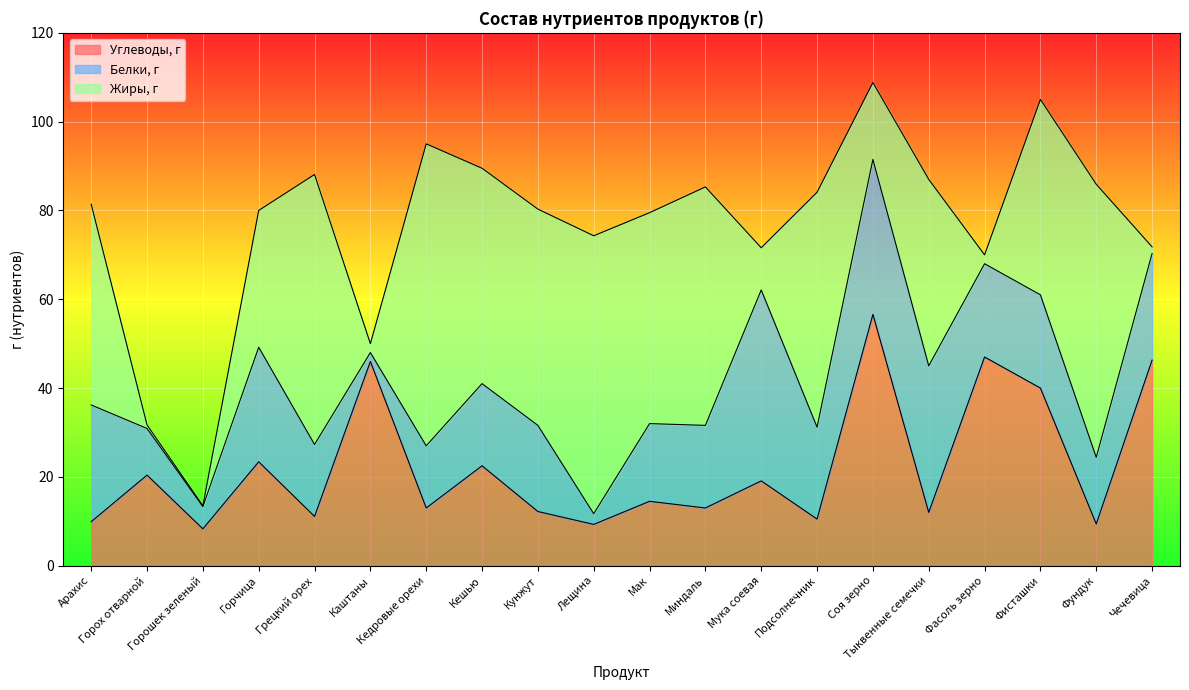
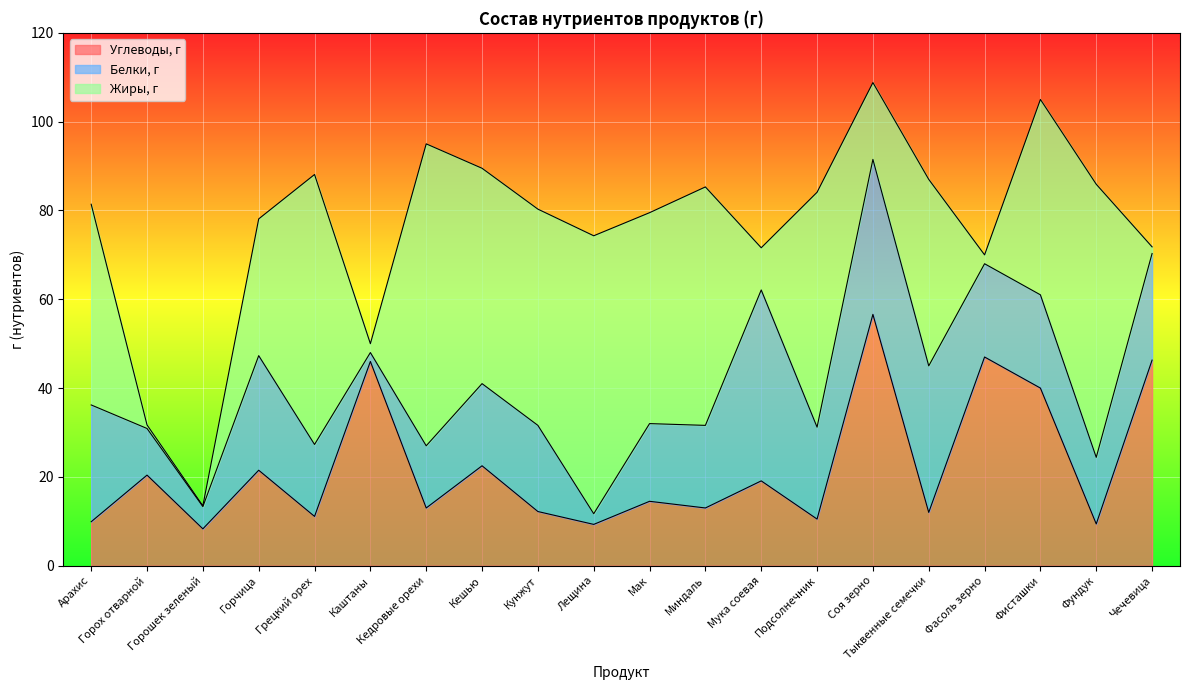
Углеводы, г, Горчица: 23 -> 22
